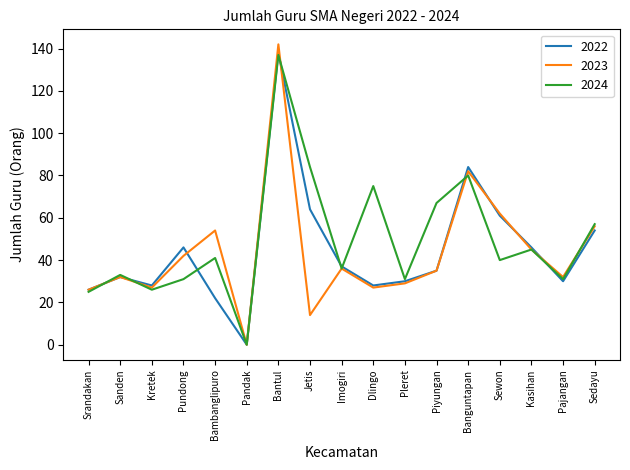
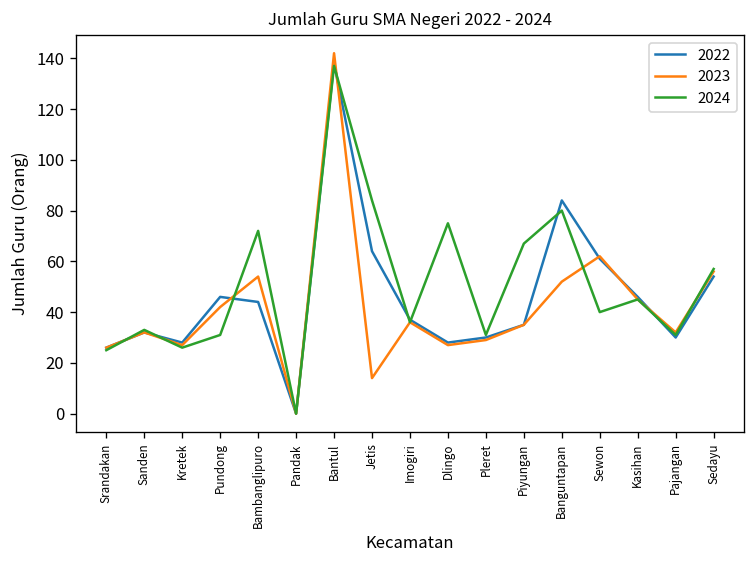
2022, Bambanglipuro: 22 -> 44
2024, Bambanglipuro: 41 -> 72
2023, Banguntapan: 82 -> 52
